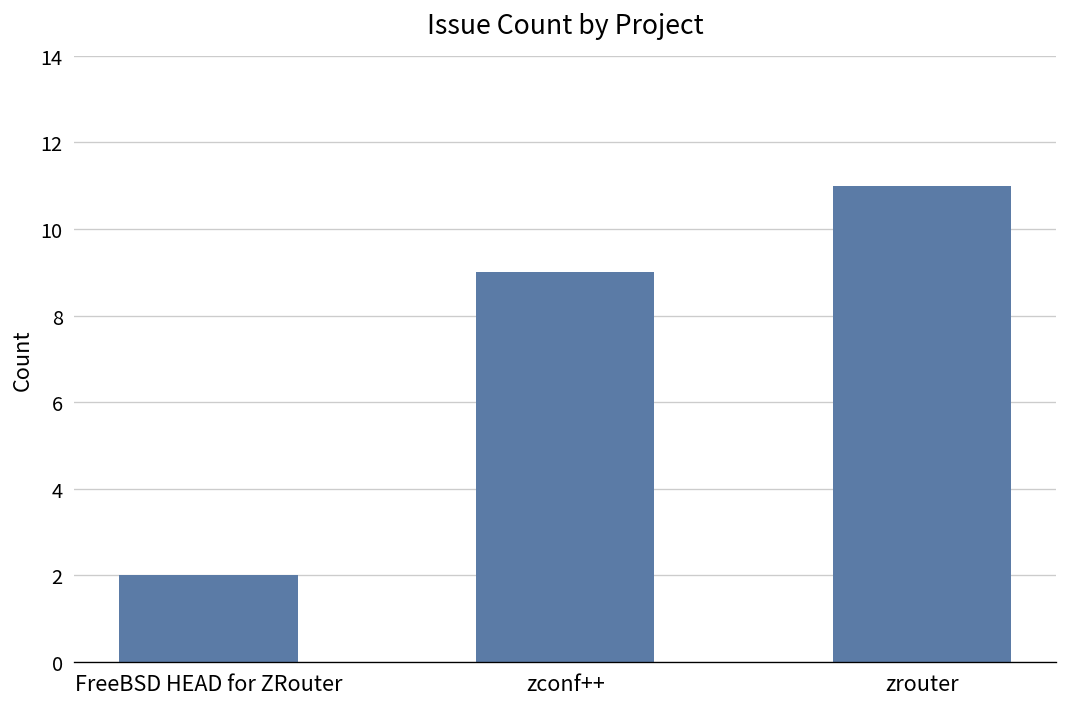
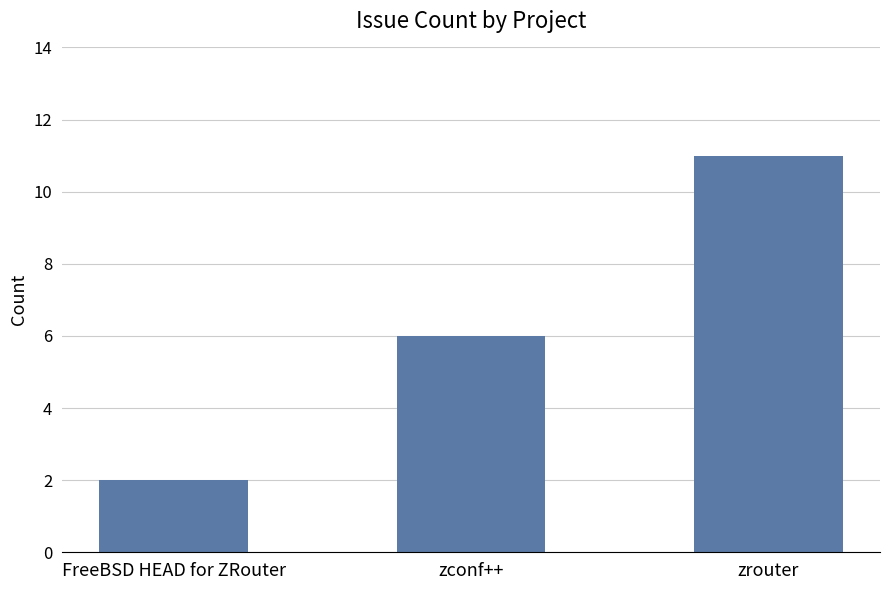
zconf++: 9 -> 6
